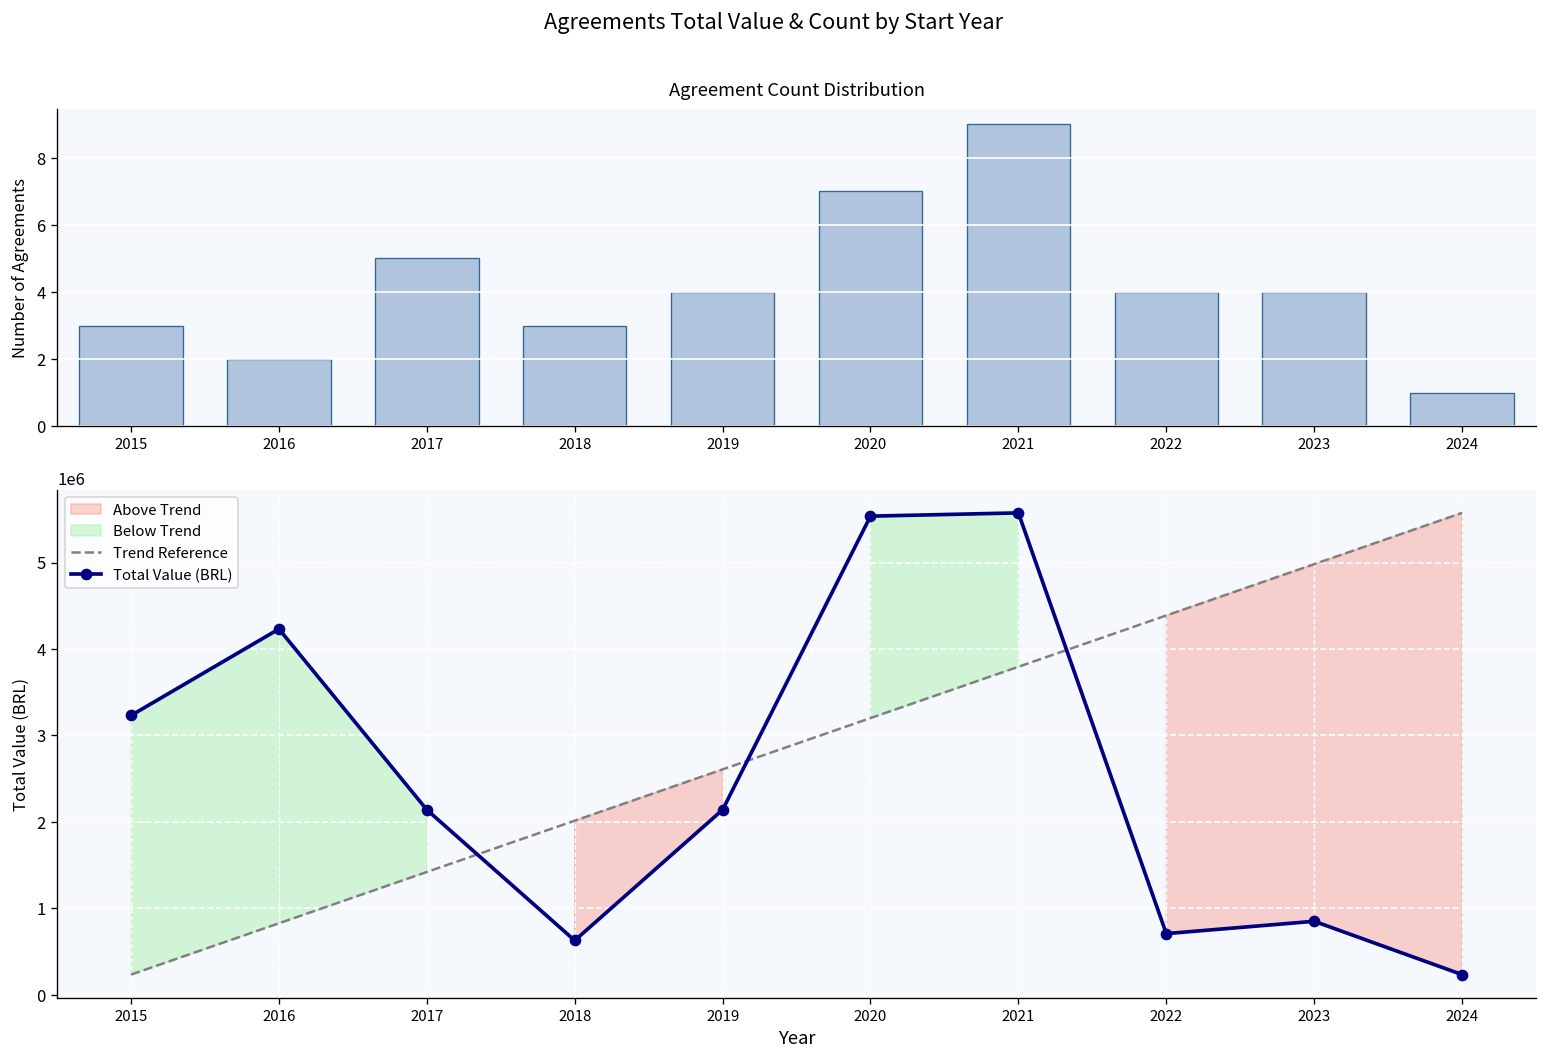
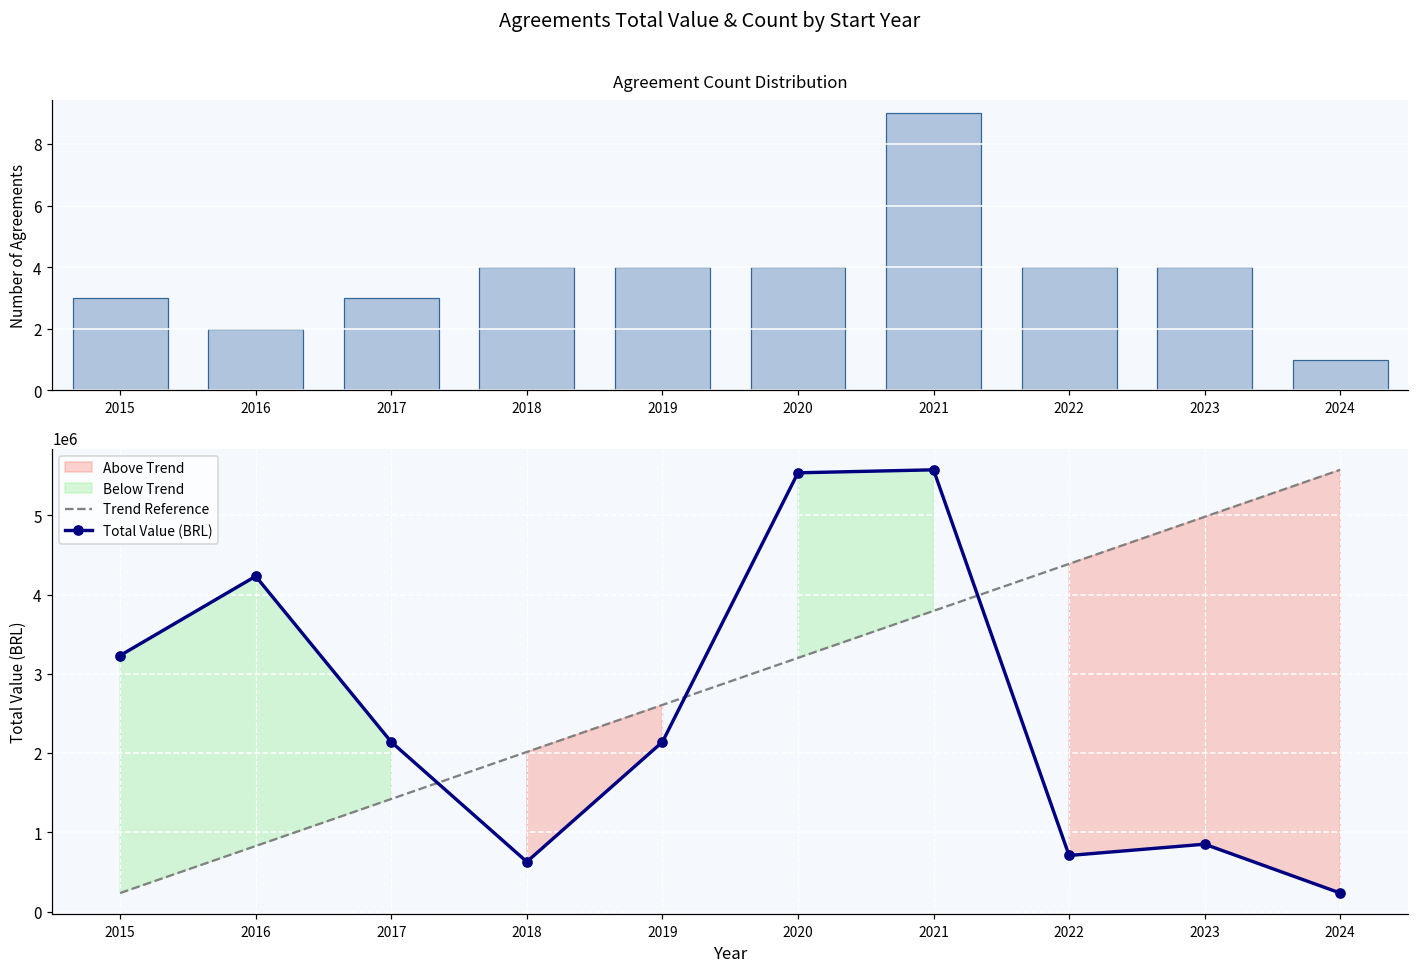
Agreement Count Distribution, 2017: 5 -> 3
Agreement Count Distribution, 2018: 3 -> 4
Agreement Count Distribution, 2020: 7 -> 4
